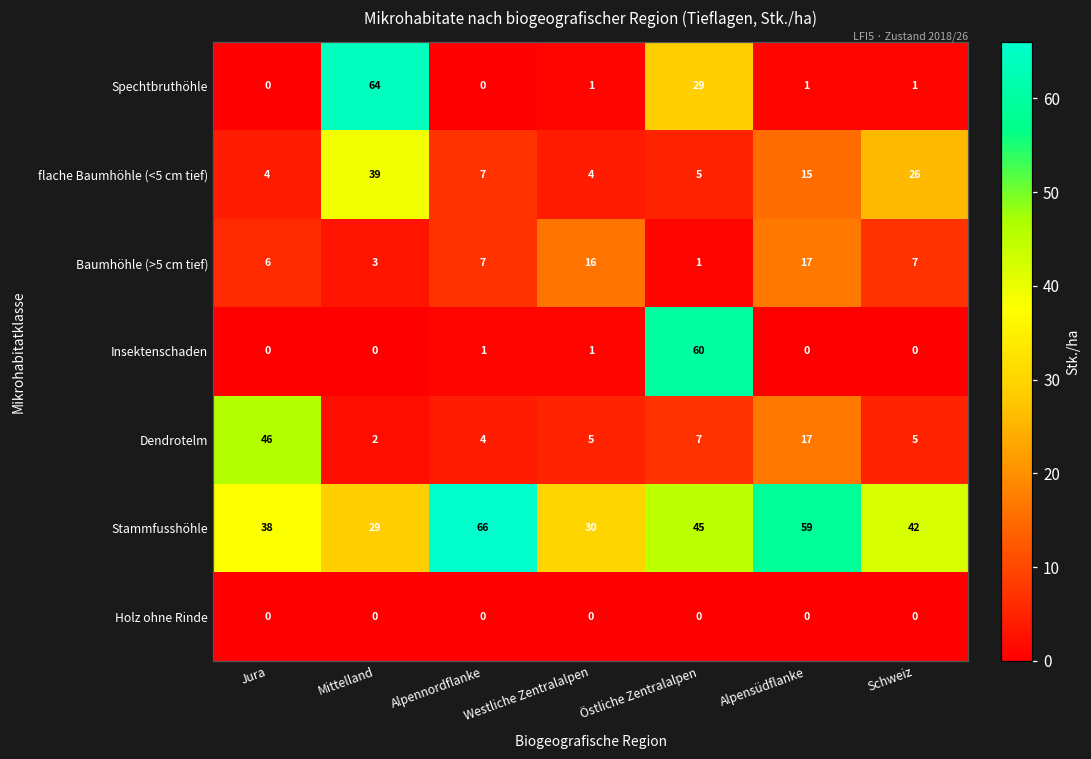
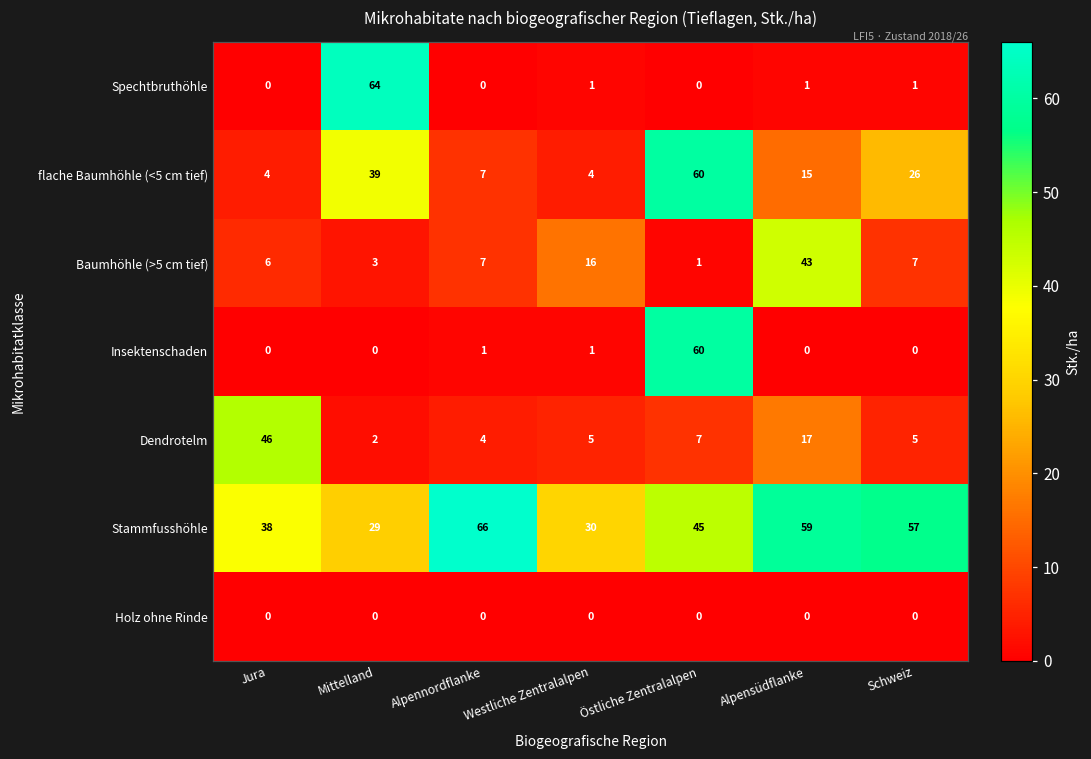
Spechtbruthöhle, Östliche Zentralalpen: 29 -> 0
flache Baumhöhle (<5 cm tief), Östliche Zentralalpen: 5 -> 60
Baumhöhle (>5 cm tief), Alpensüdflanke: 17 -> 43
Stammfusshöhle, Schweiz: 42 -> 57
